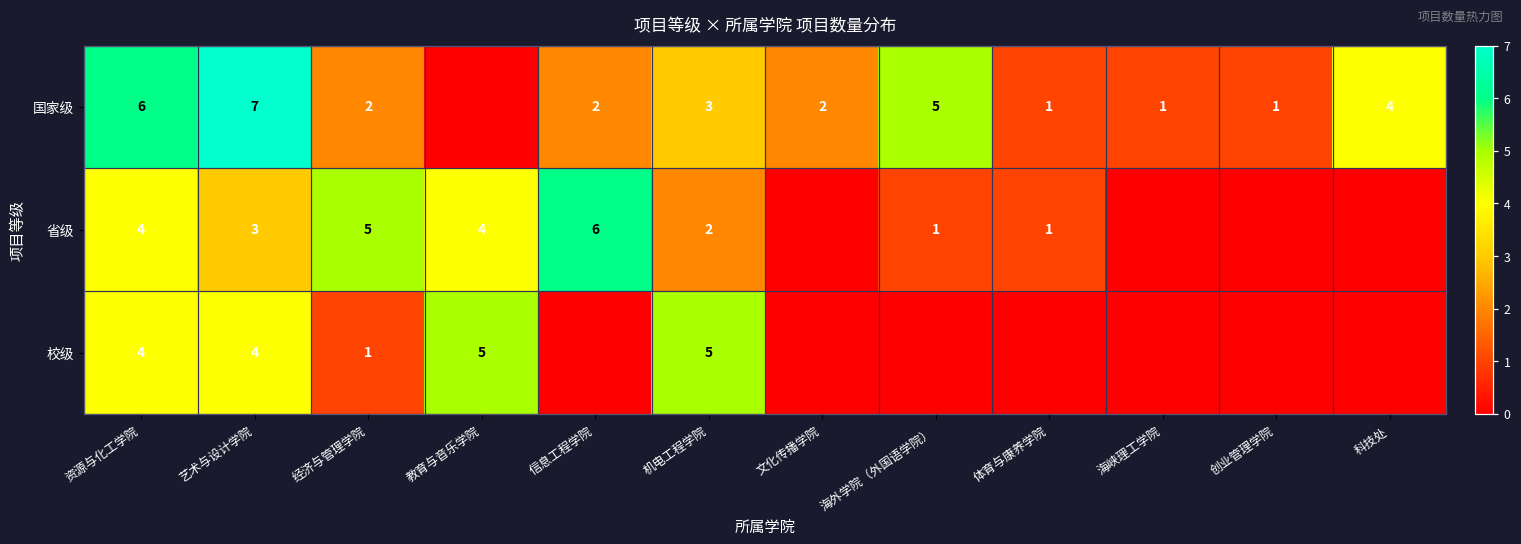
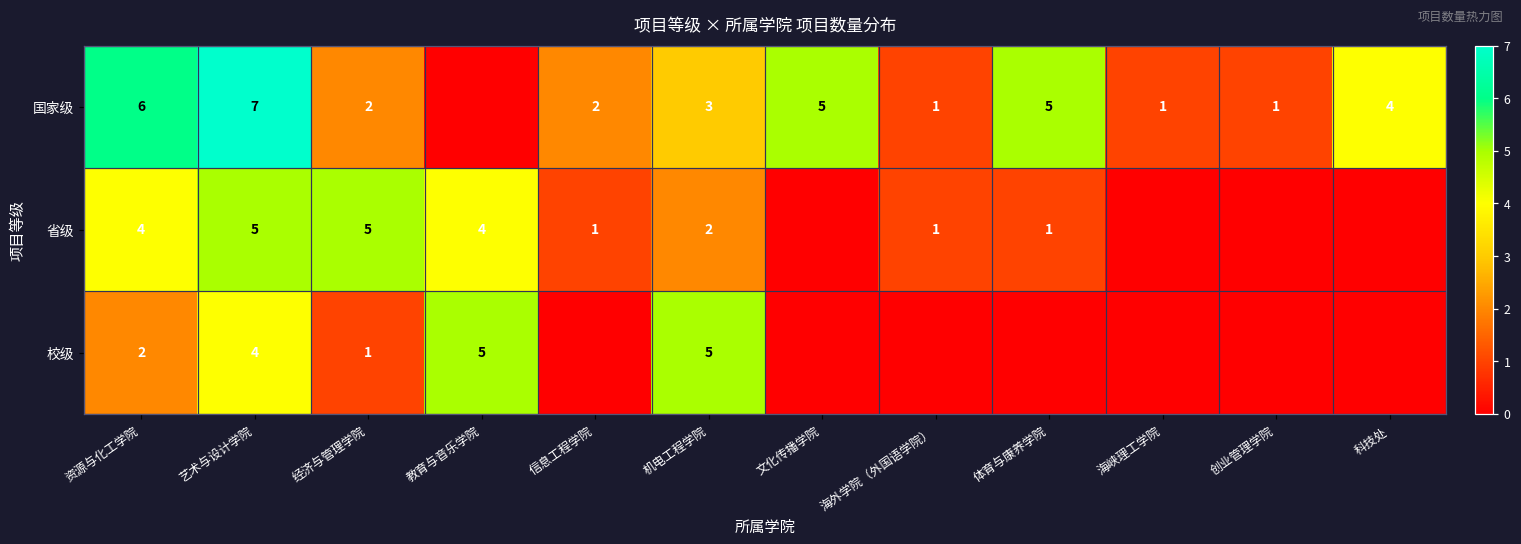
国家级, 文化传播学院: 2 -> 5
国家级, 海外学院（外国语学院）: 5 -> 1
国家级, 体育与康养学院: 1 -> 5
省级, 艺术与设计学院: 3 -> 5
省级, 信息工程学院: 6 -> 1
校级, 资源与化工学院: 4 -> 2
